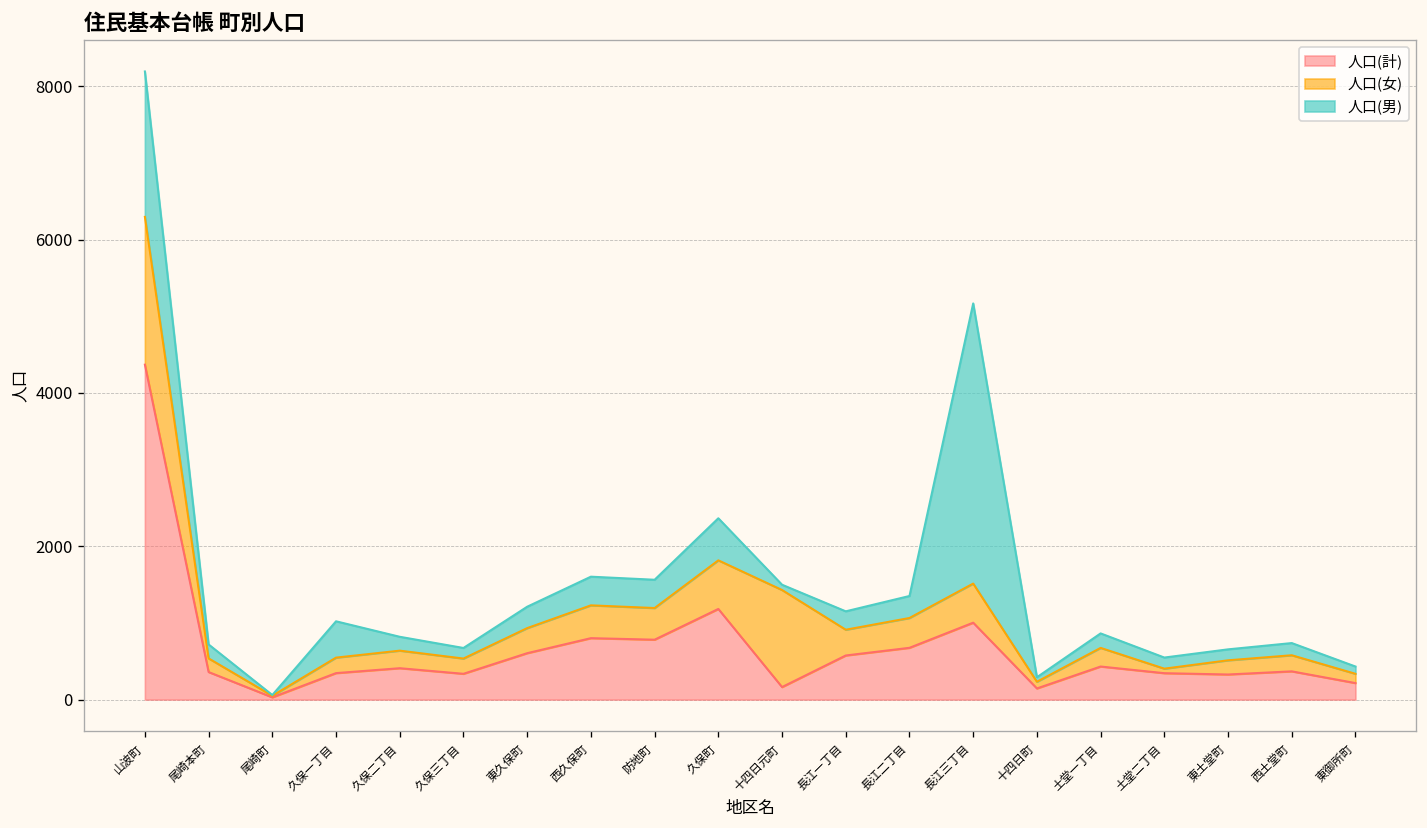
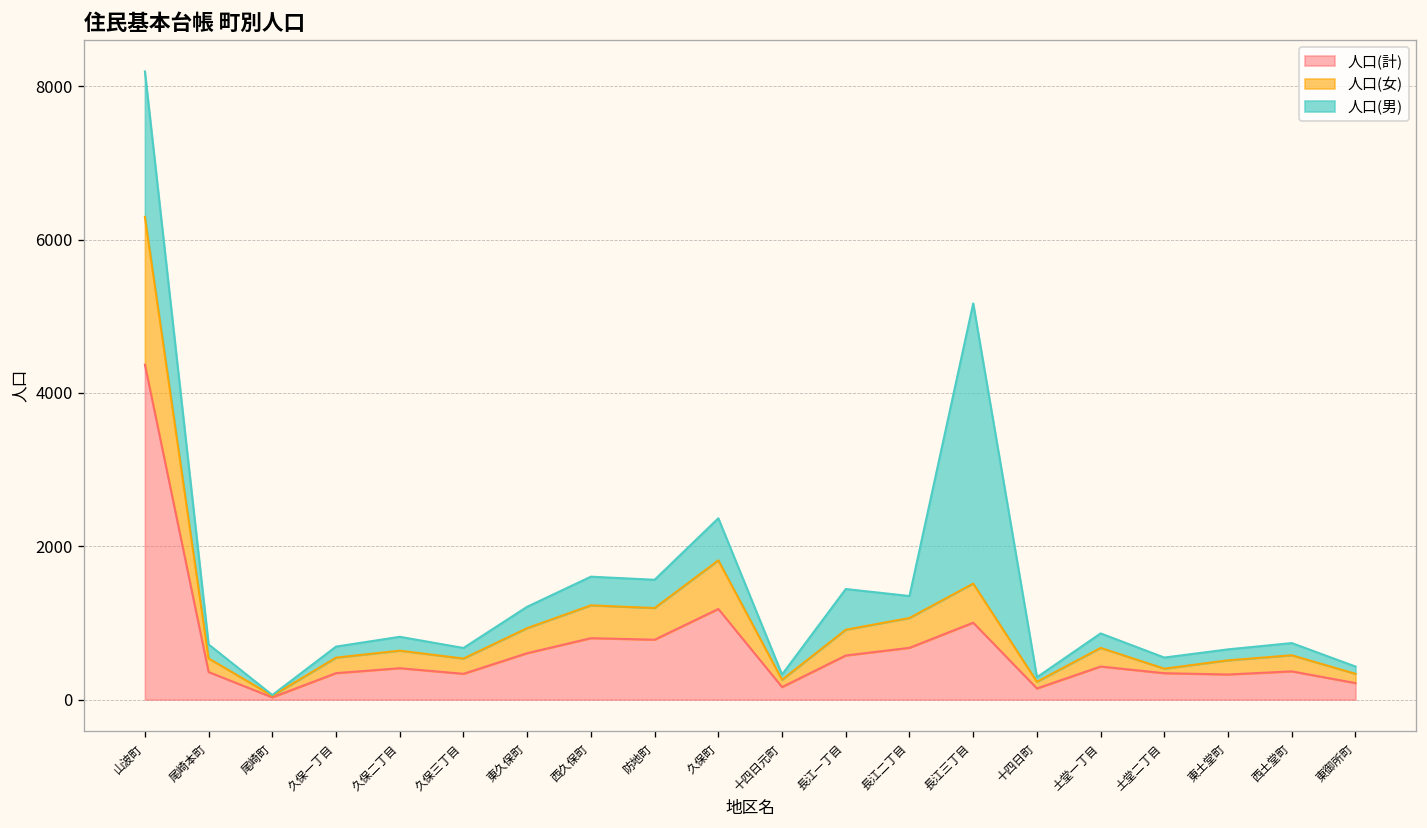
人口(男), 久保一丁目: 500 -> 100
人口(女), 十四日元町: 1300 -> 100
人口(男), 長江一丁目: 200 -> 500
